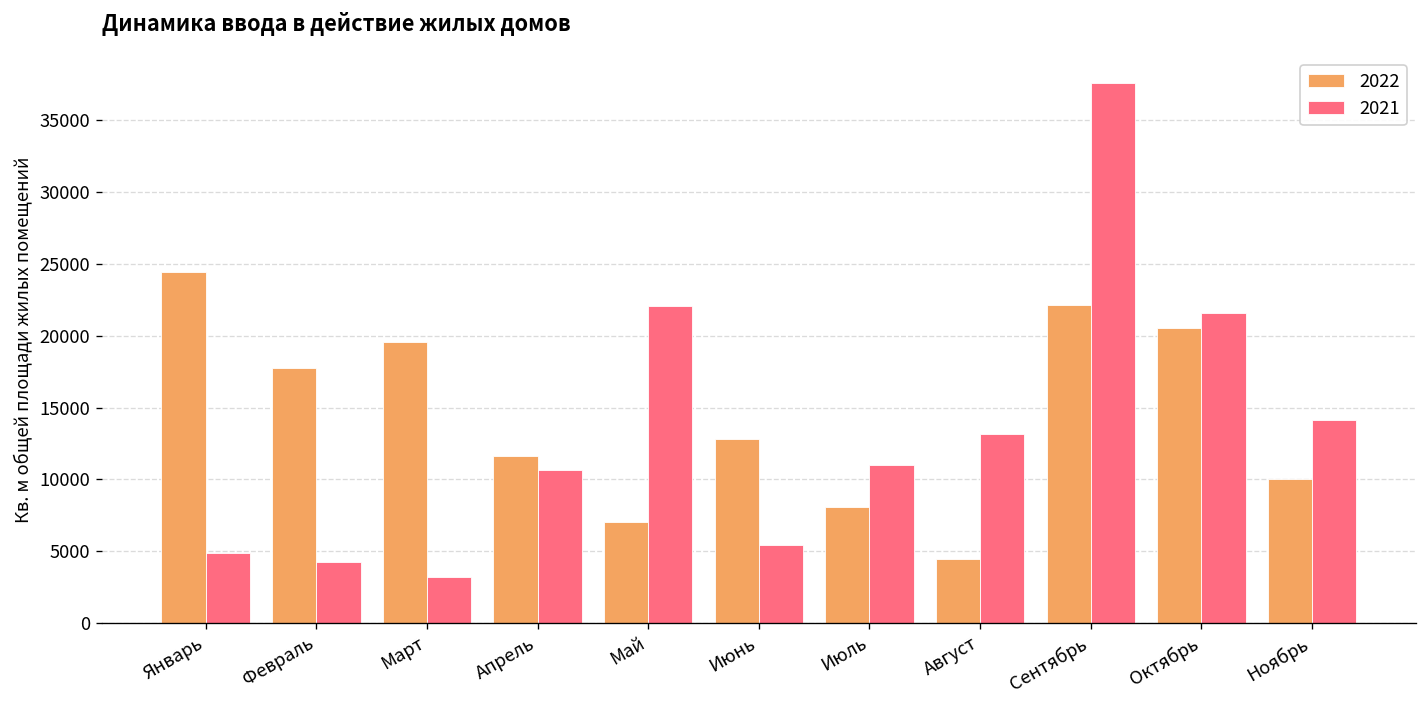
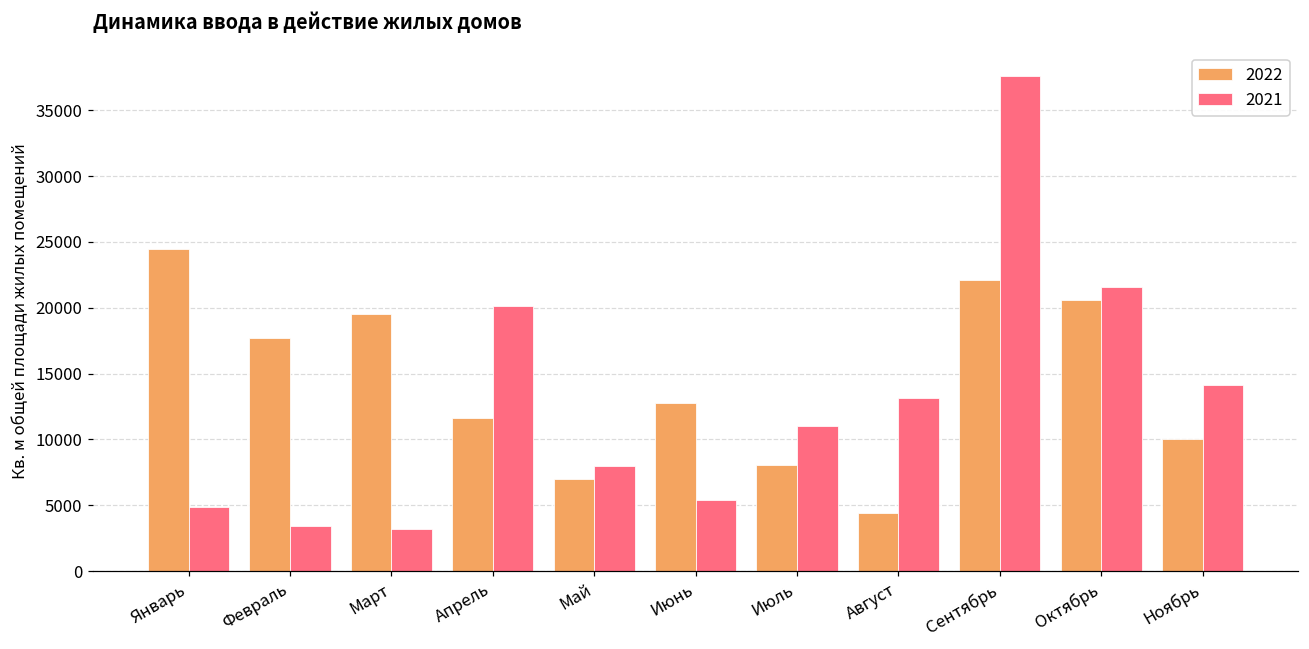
2021, Февраль: 4300 -> 3500
2021, Апрель: 10700 -> 20100
2021, Май: 22100 -> 7900
